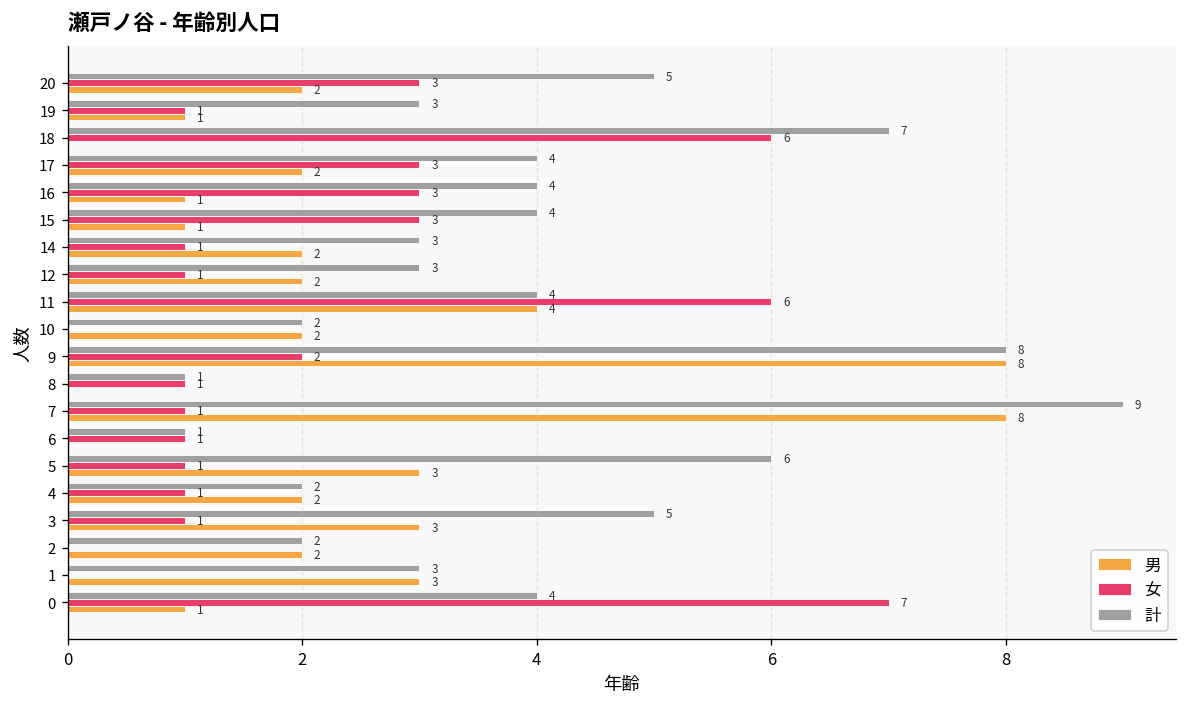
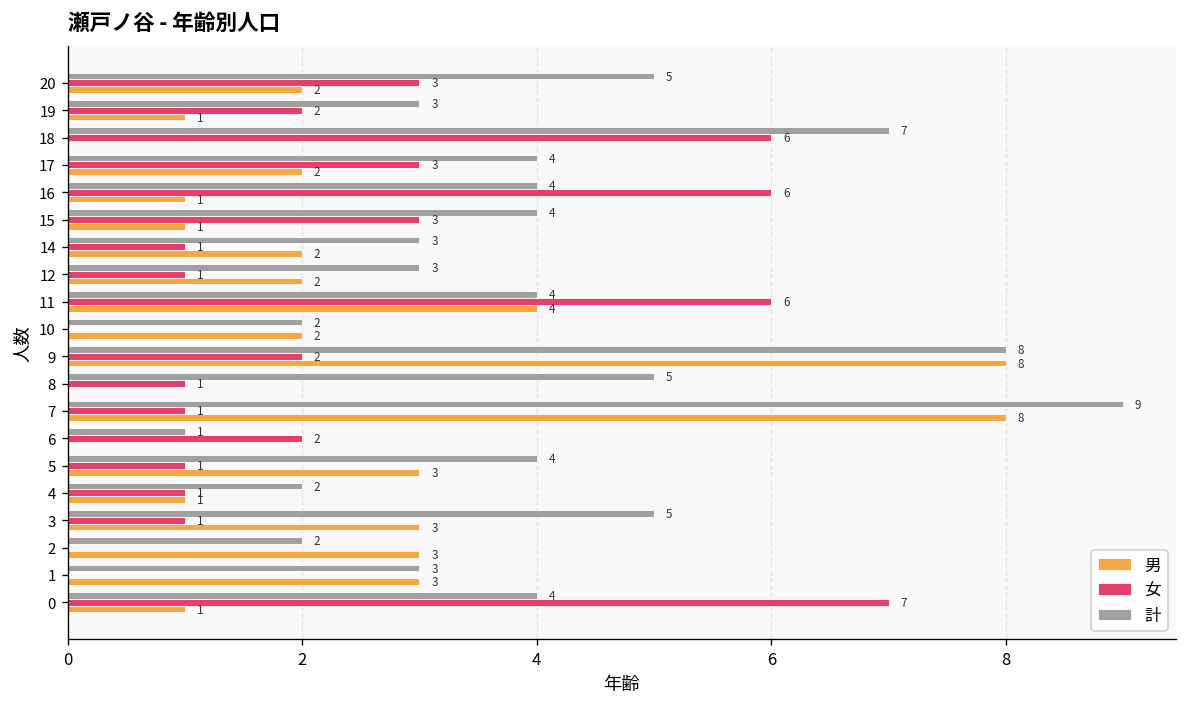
女, 19: 1 -> 2
女, 16: 3 -> 6
計, 8: 1 -> 5
女, 6: 1 -> 2
計, 5: 6 -> 4
男, 4: 2 -> 1
男, 2: 2 -> 3
